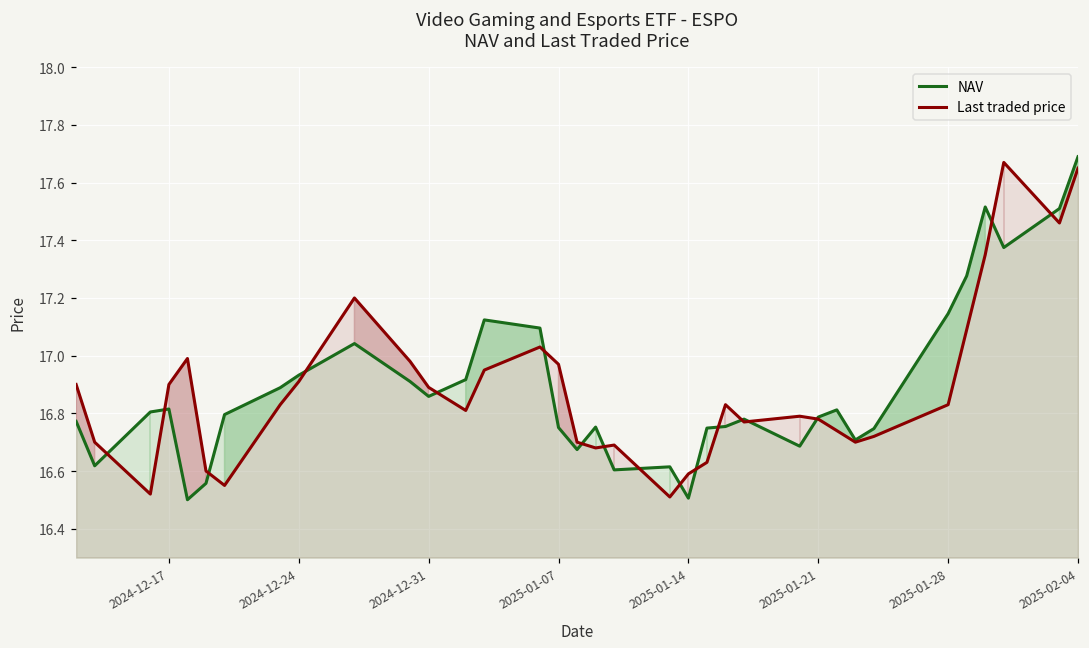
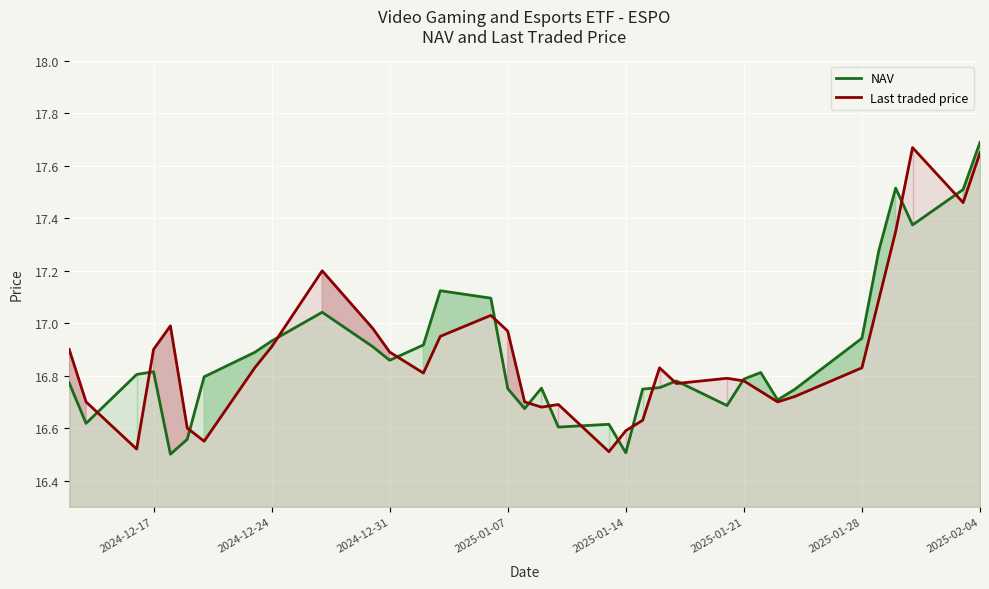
NAV, 2025-01-28: 17.15 -> 16.94
